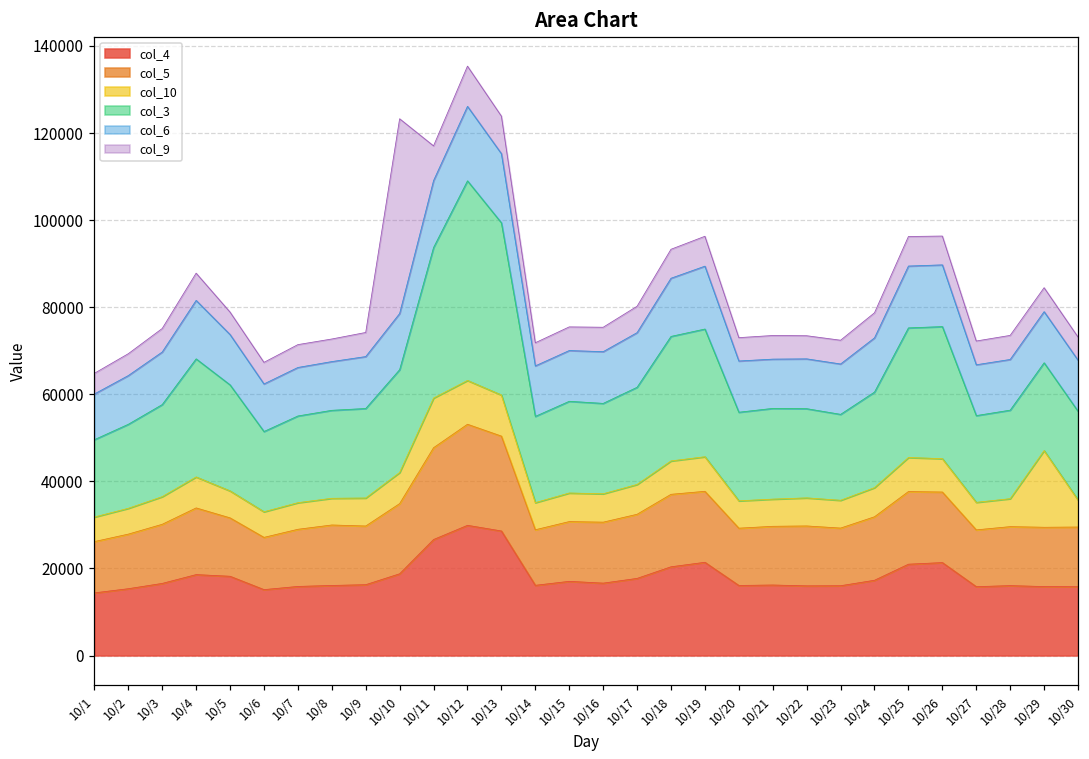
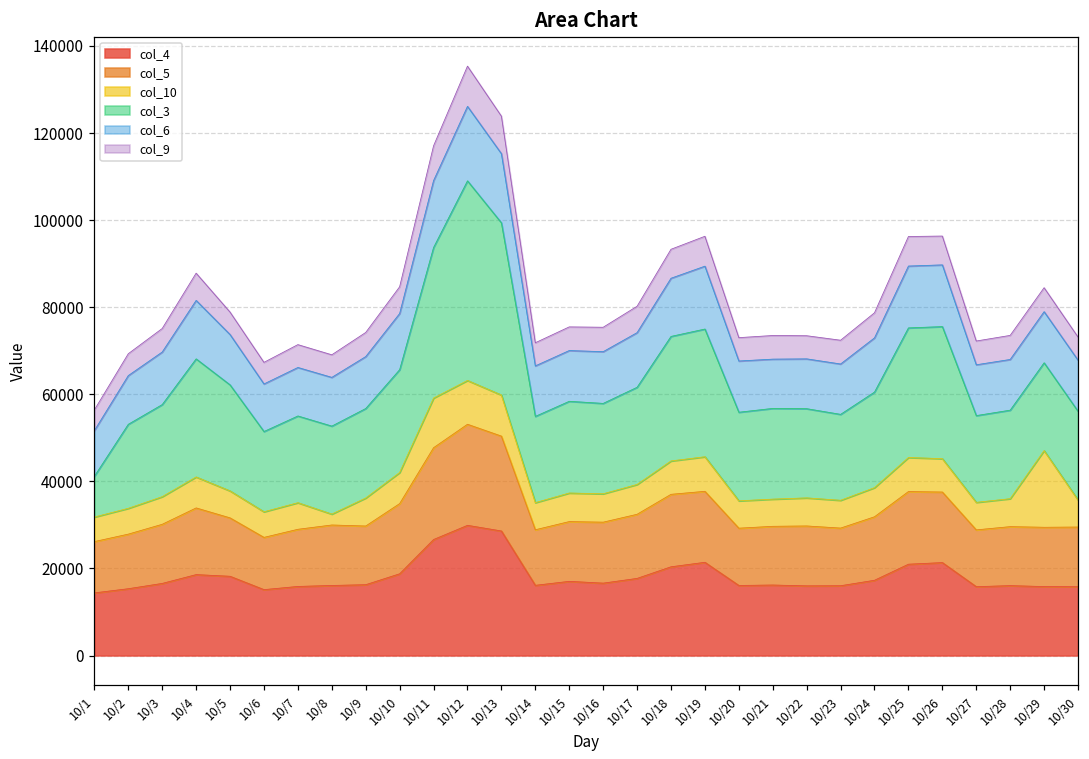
col_3, 10/1: 18000 -> 9000
col_10, 10/8: 6000 -> 3000
col_9, 10/10: 45000 -> 6000
